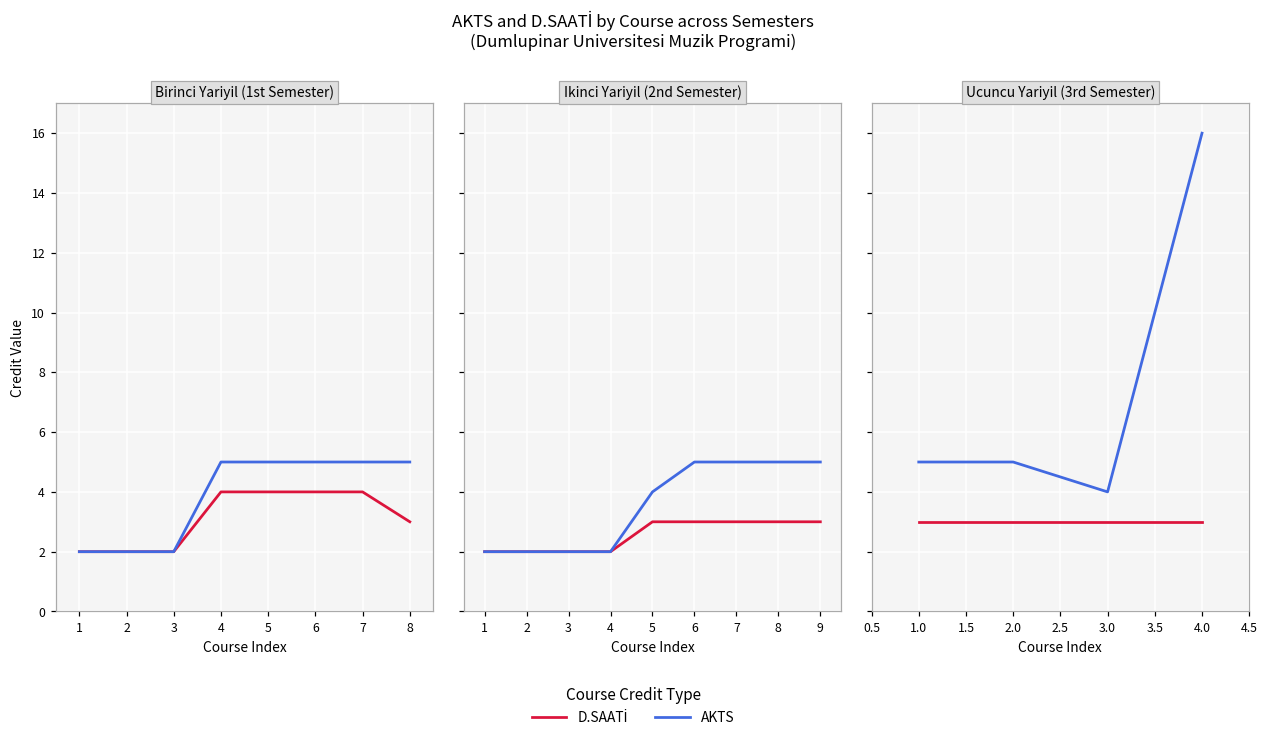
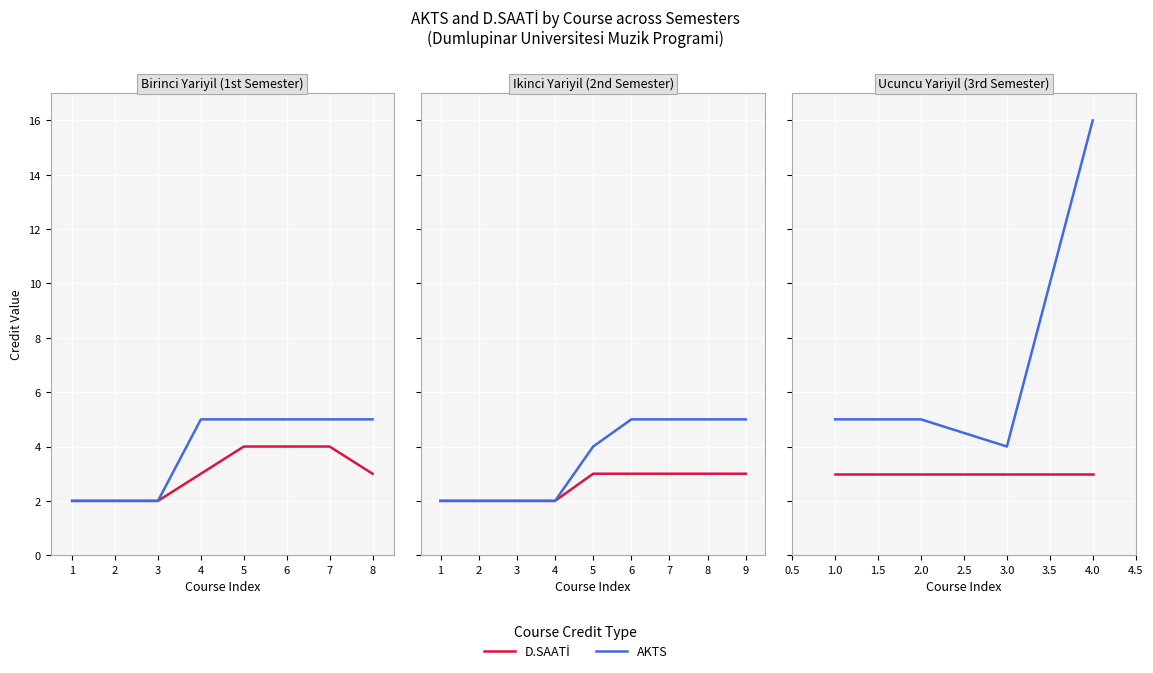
Birinci Yariyil (1st Semester), D.SAATİ, 4: 4 -> 3
